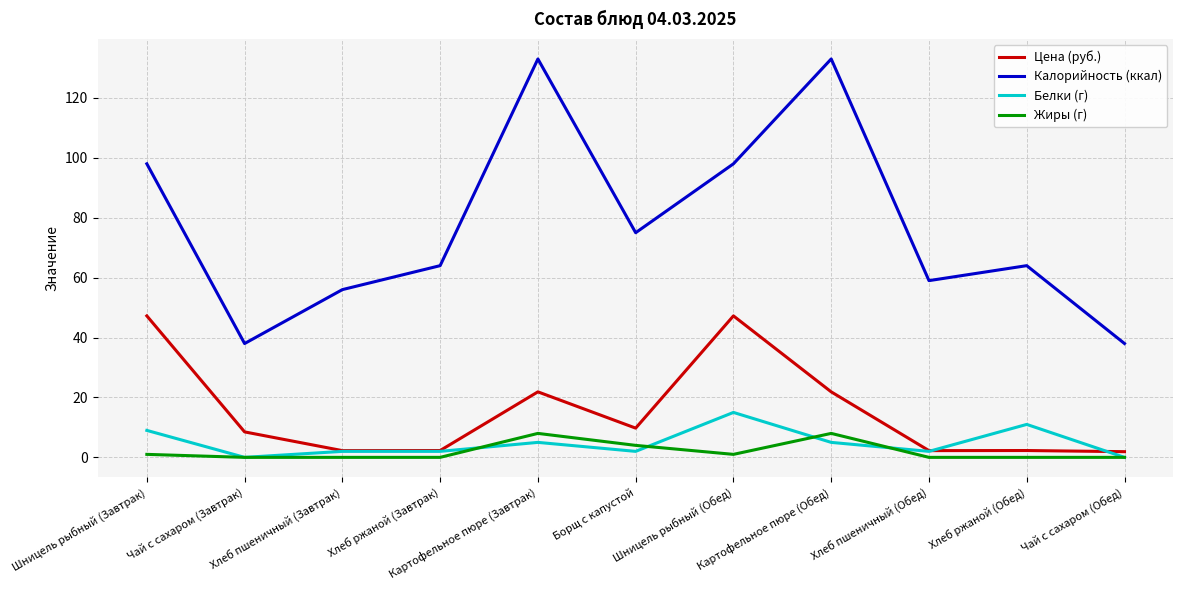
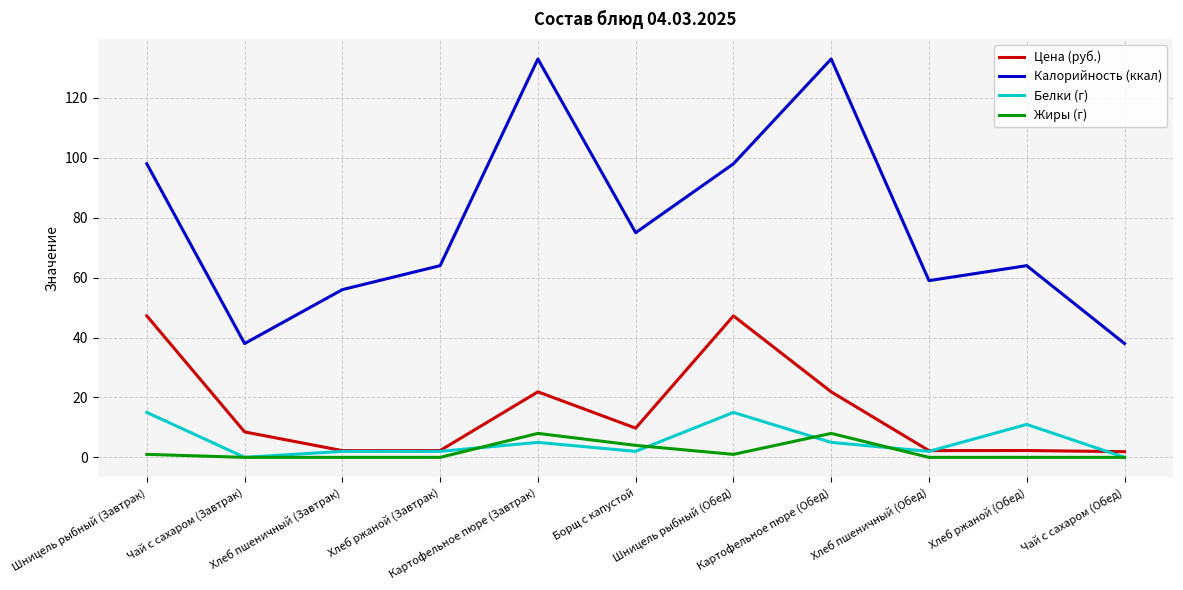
Белки (г), Шницель рыбный (Завтрак): 9 -> 15
